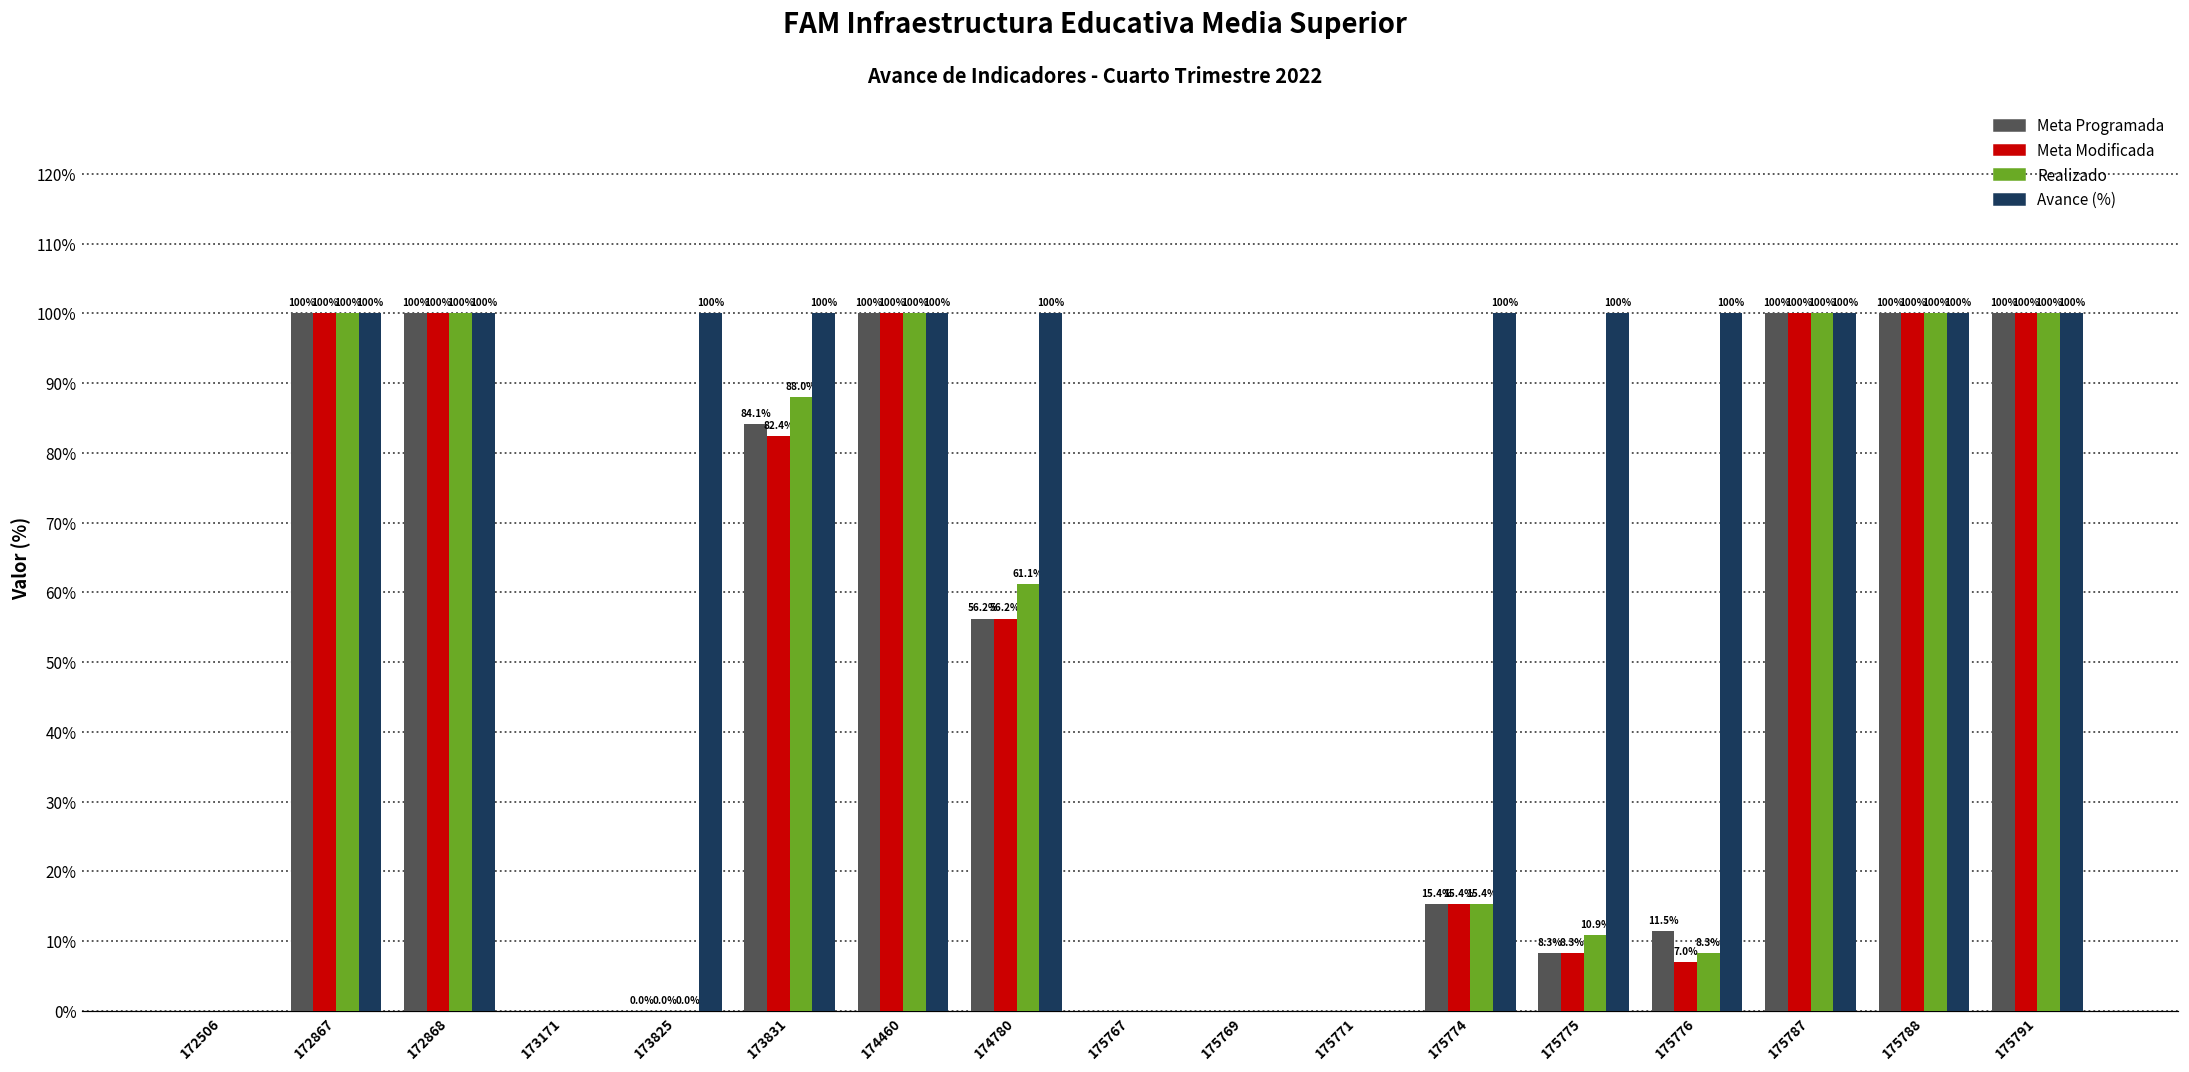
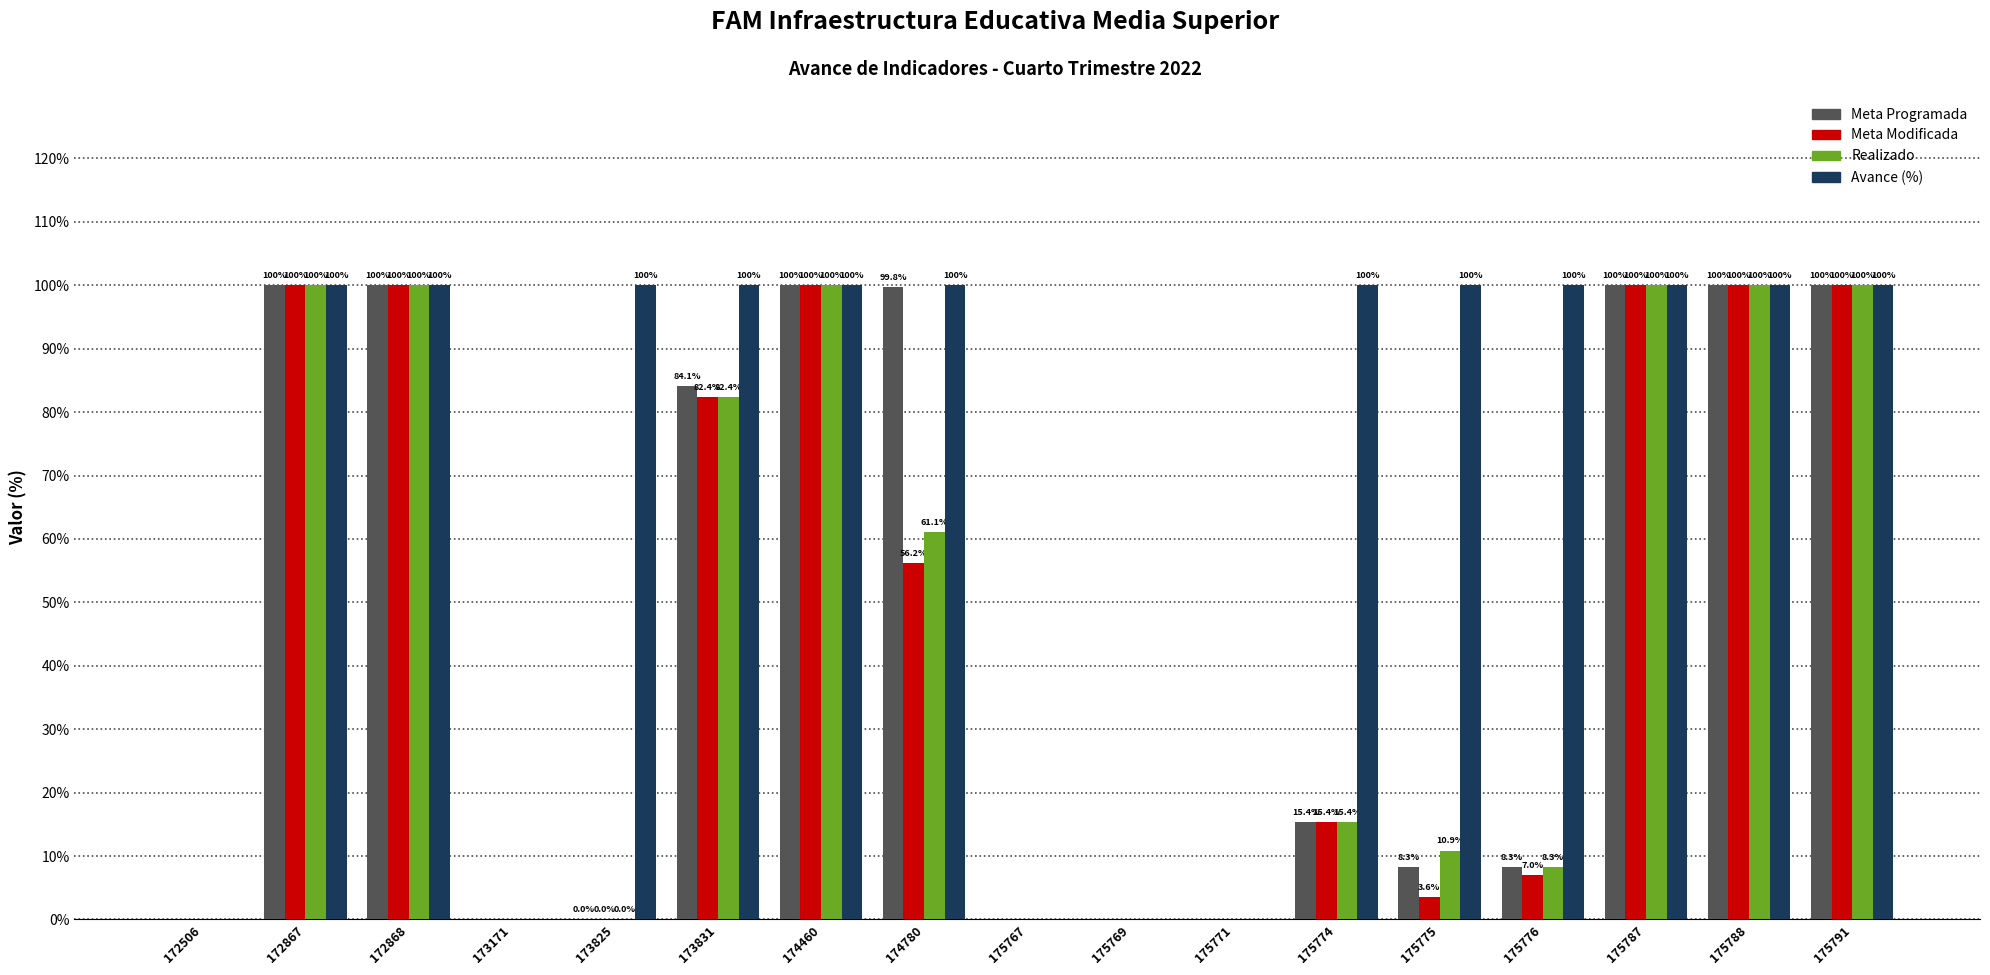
Realizado, 173831: 88.0% -> 82.4%
Meta Programada, 174780: 56.2% -> 99.8%
Meta Modificada, 175775: 8.3% -> 3.6%
Meta Programada, 175776: 11.5% -> 8.3%
